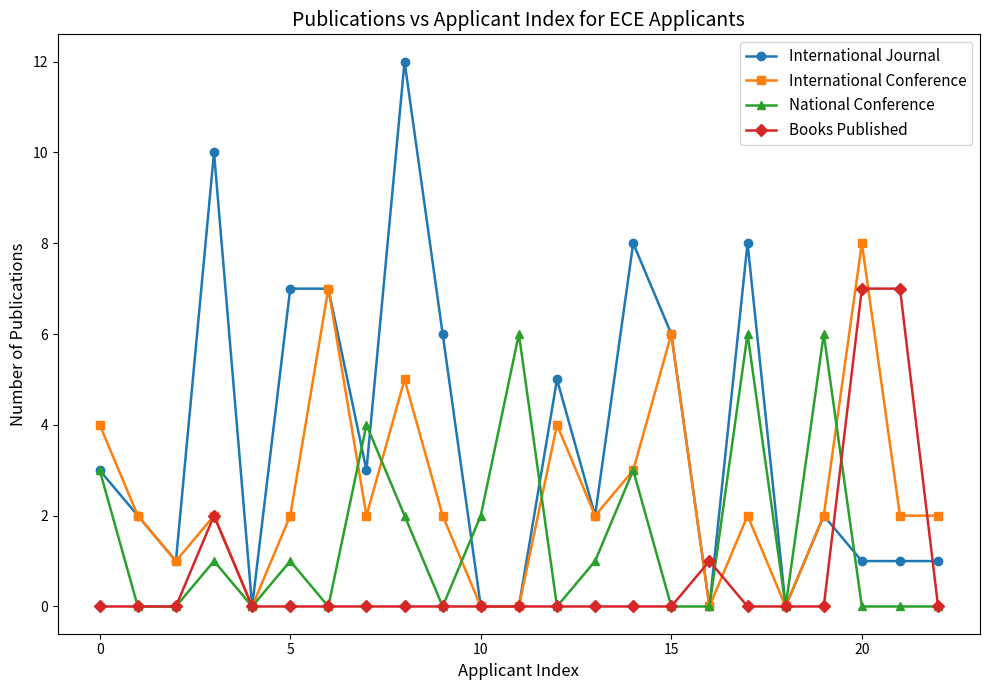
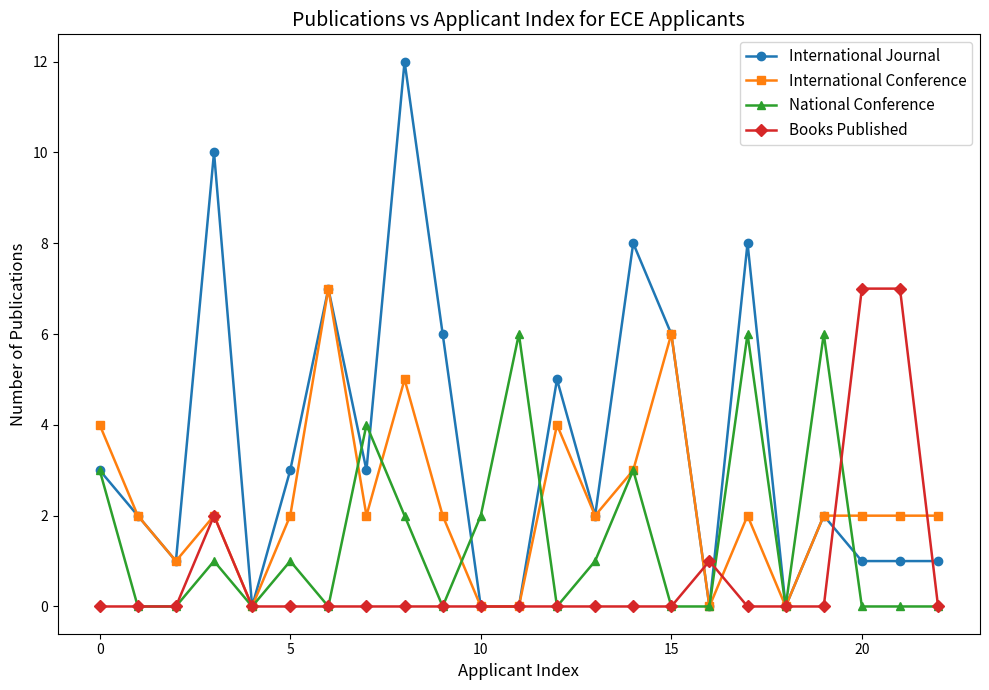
International Journal, 5: 7 -> 3
International Conference, 20: 8 -> 2
